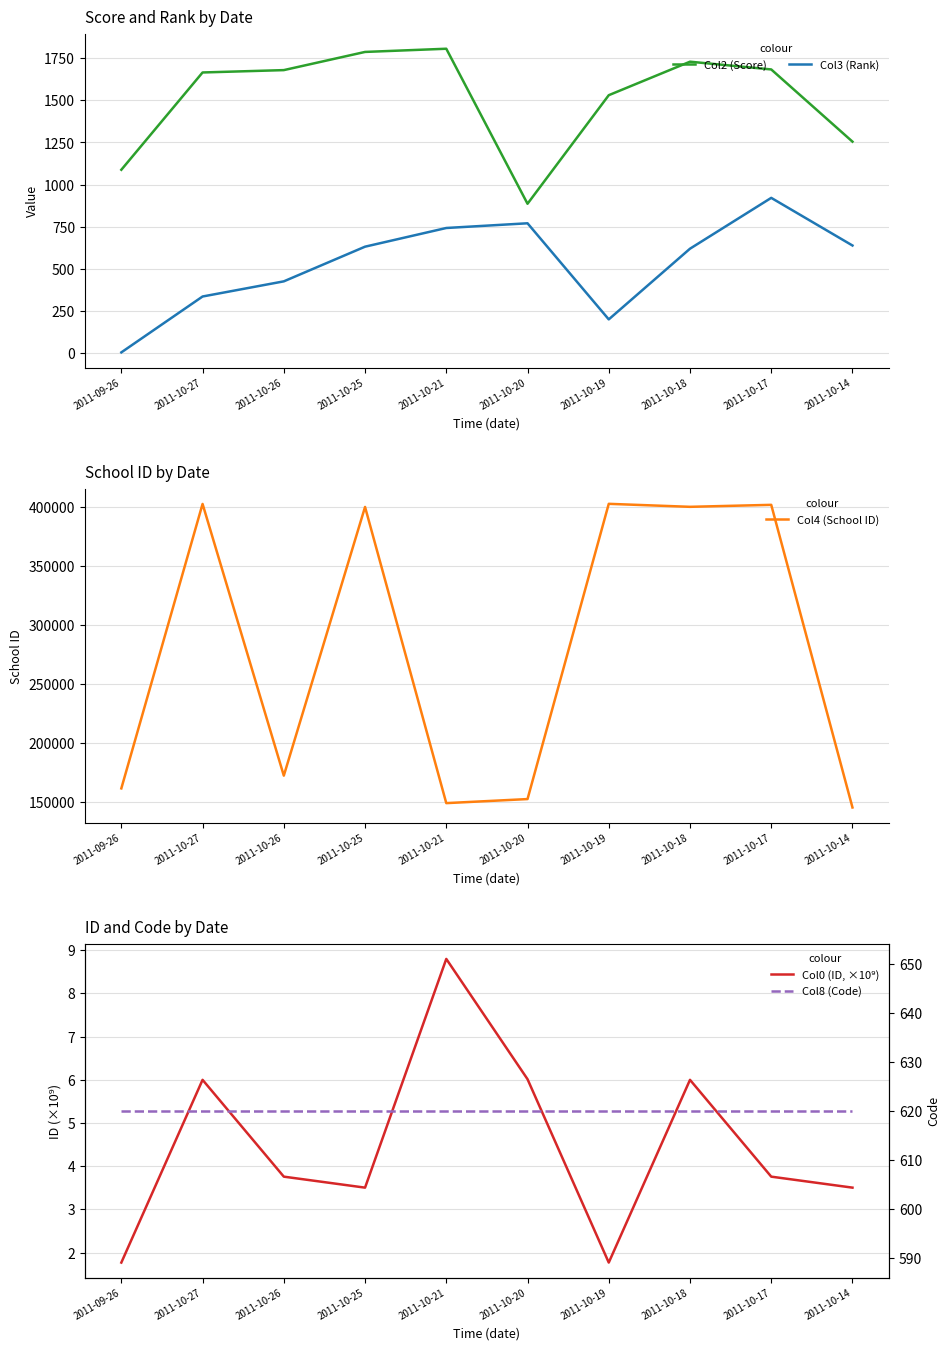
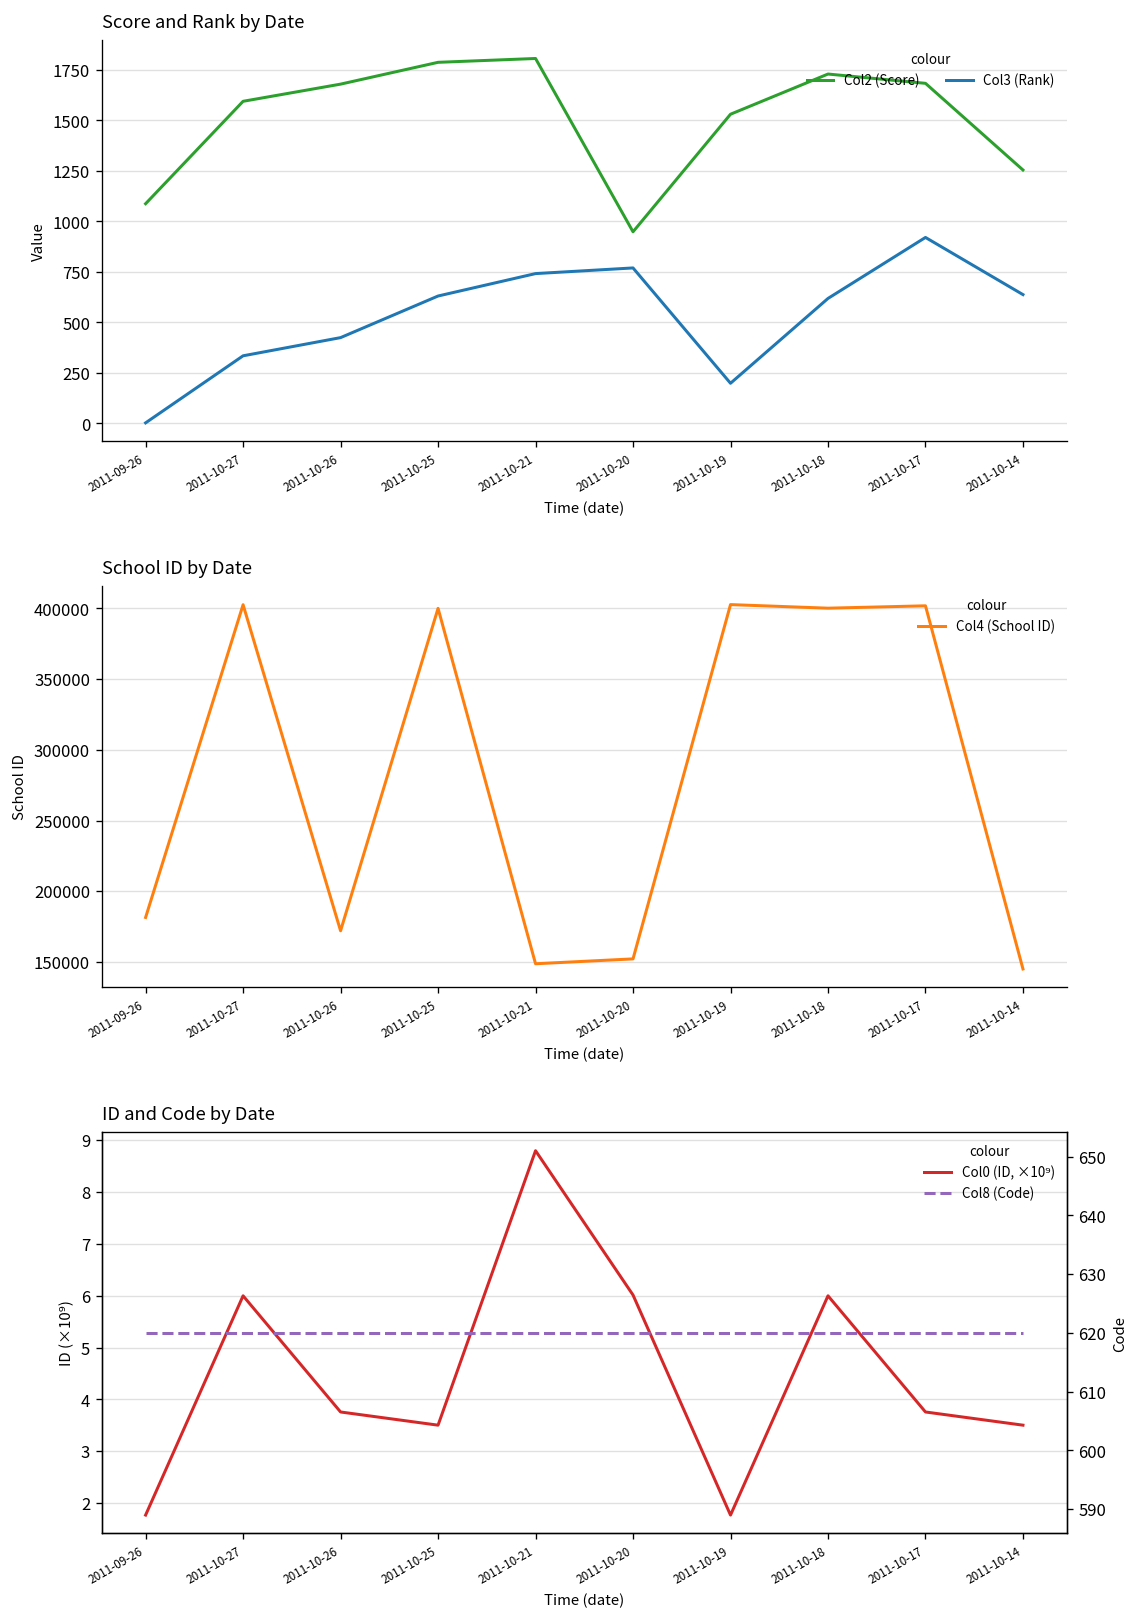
Score and Rank by Date, Col2 (Score), 2011-10-27: 1670 -> 1600
Score and Rank by Date, Col2 (Score), 2011-10-20: 890 -> 950
School ID by Date, 2011-09-26: 161000 -> 181000
